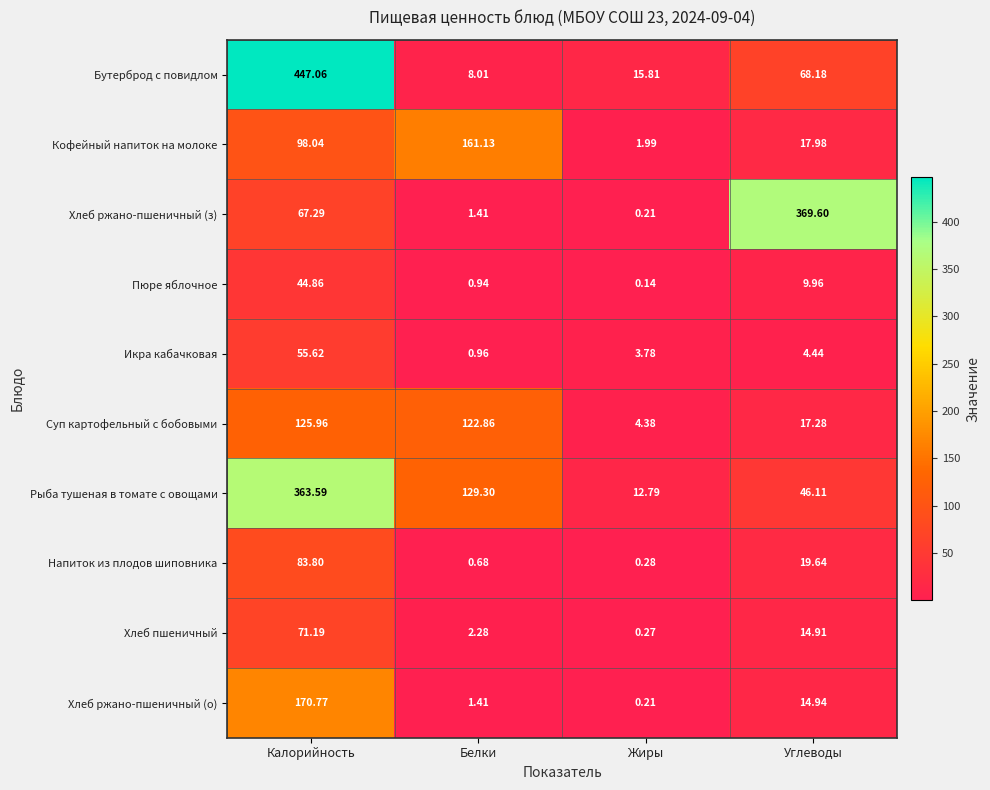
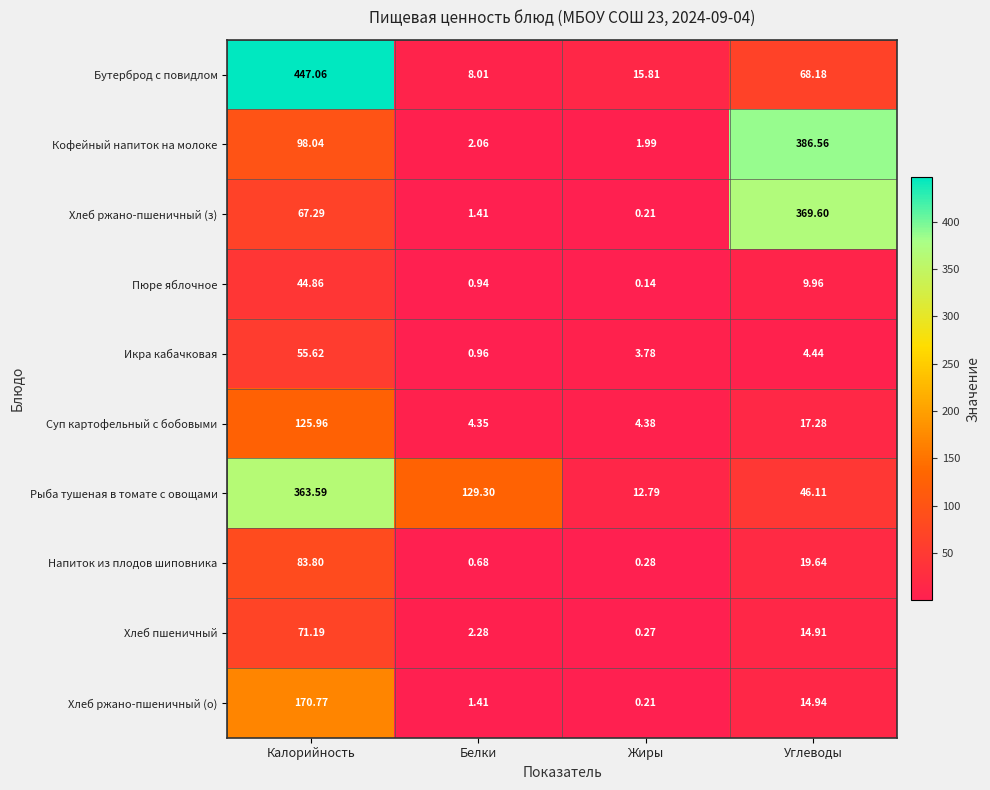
Кофейный напиток на молоке, Белки: 161.13 -> 2.06
Кофейный напиток на молоке, Углеводы: 17.98 -> 386.56
Суп картофельный с бобовыми, Белки: 122.86 -> 4.35
